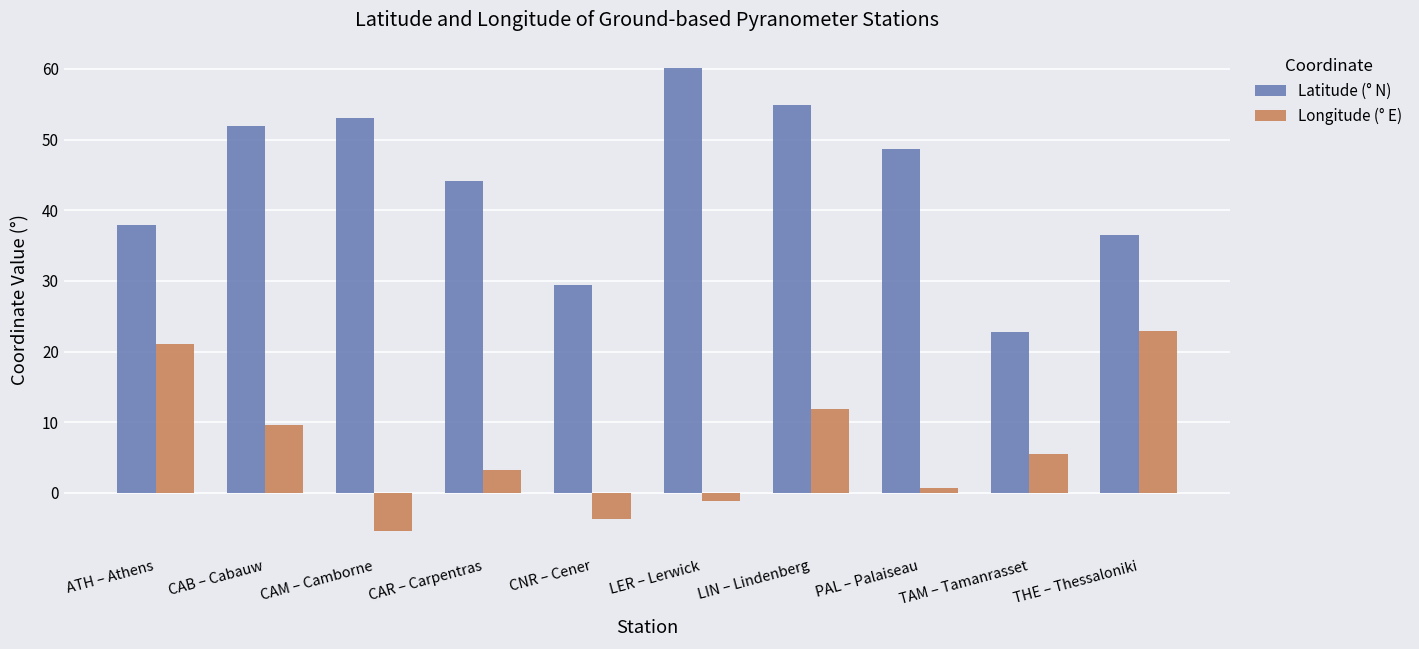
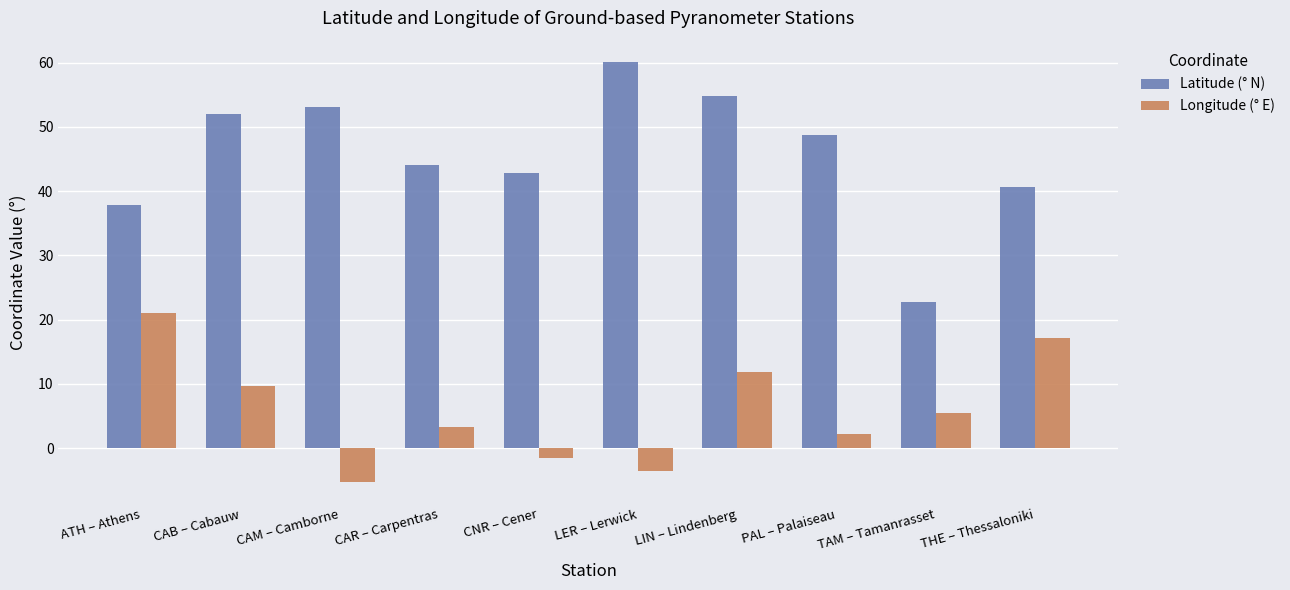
Latitude (° N), CNR – Cener: 29 -> 43
Longitude (° E), CNR – Cener: -4 -> -2
Longitude (° E), LER – Lerwick: -1 -> -4
Longitude (° E), PAL – Palaiseau: 1 -> 2
Latitude (° N), THE – Thessaloniki: 36 -> 41
Longitude (° E), THE – Thessaloniki: 23 -> 17
